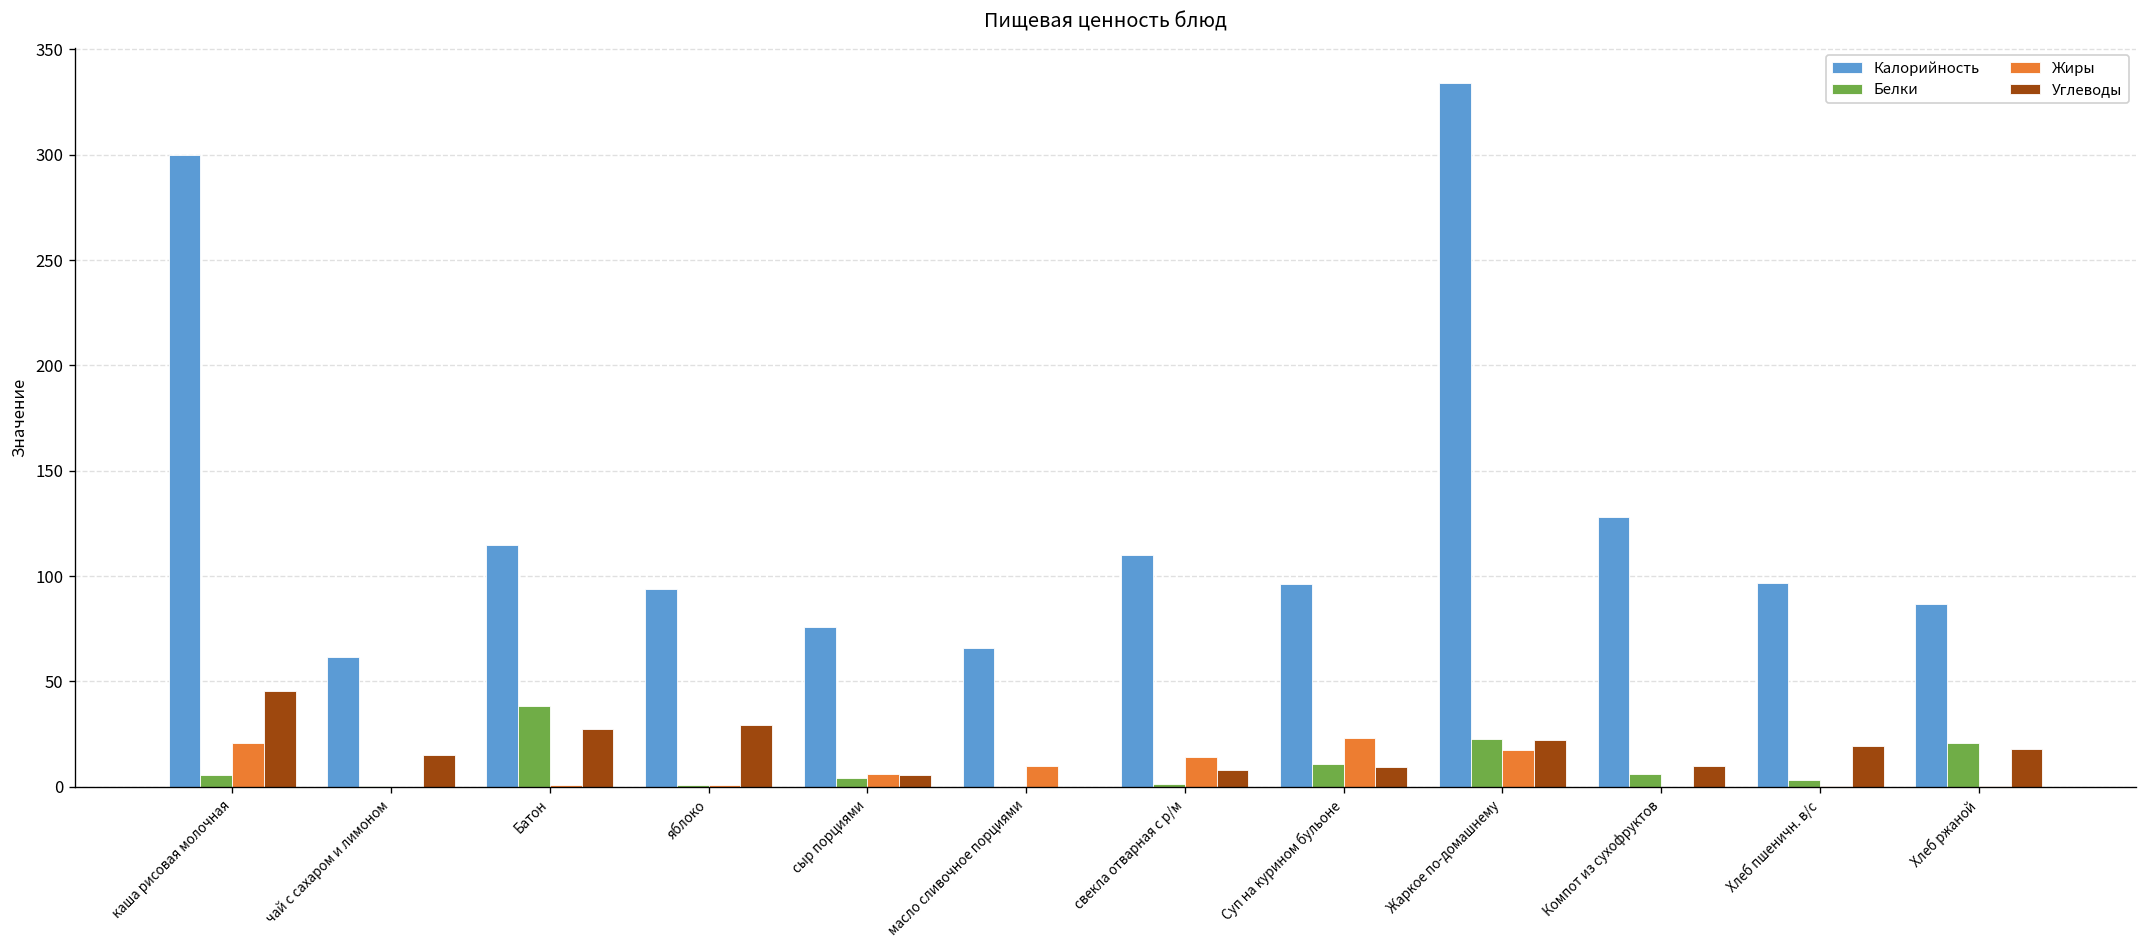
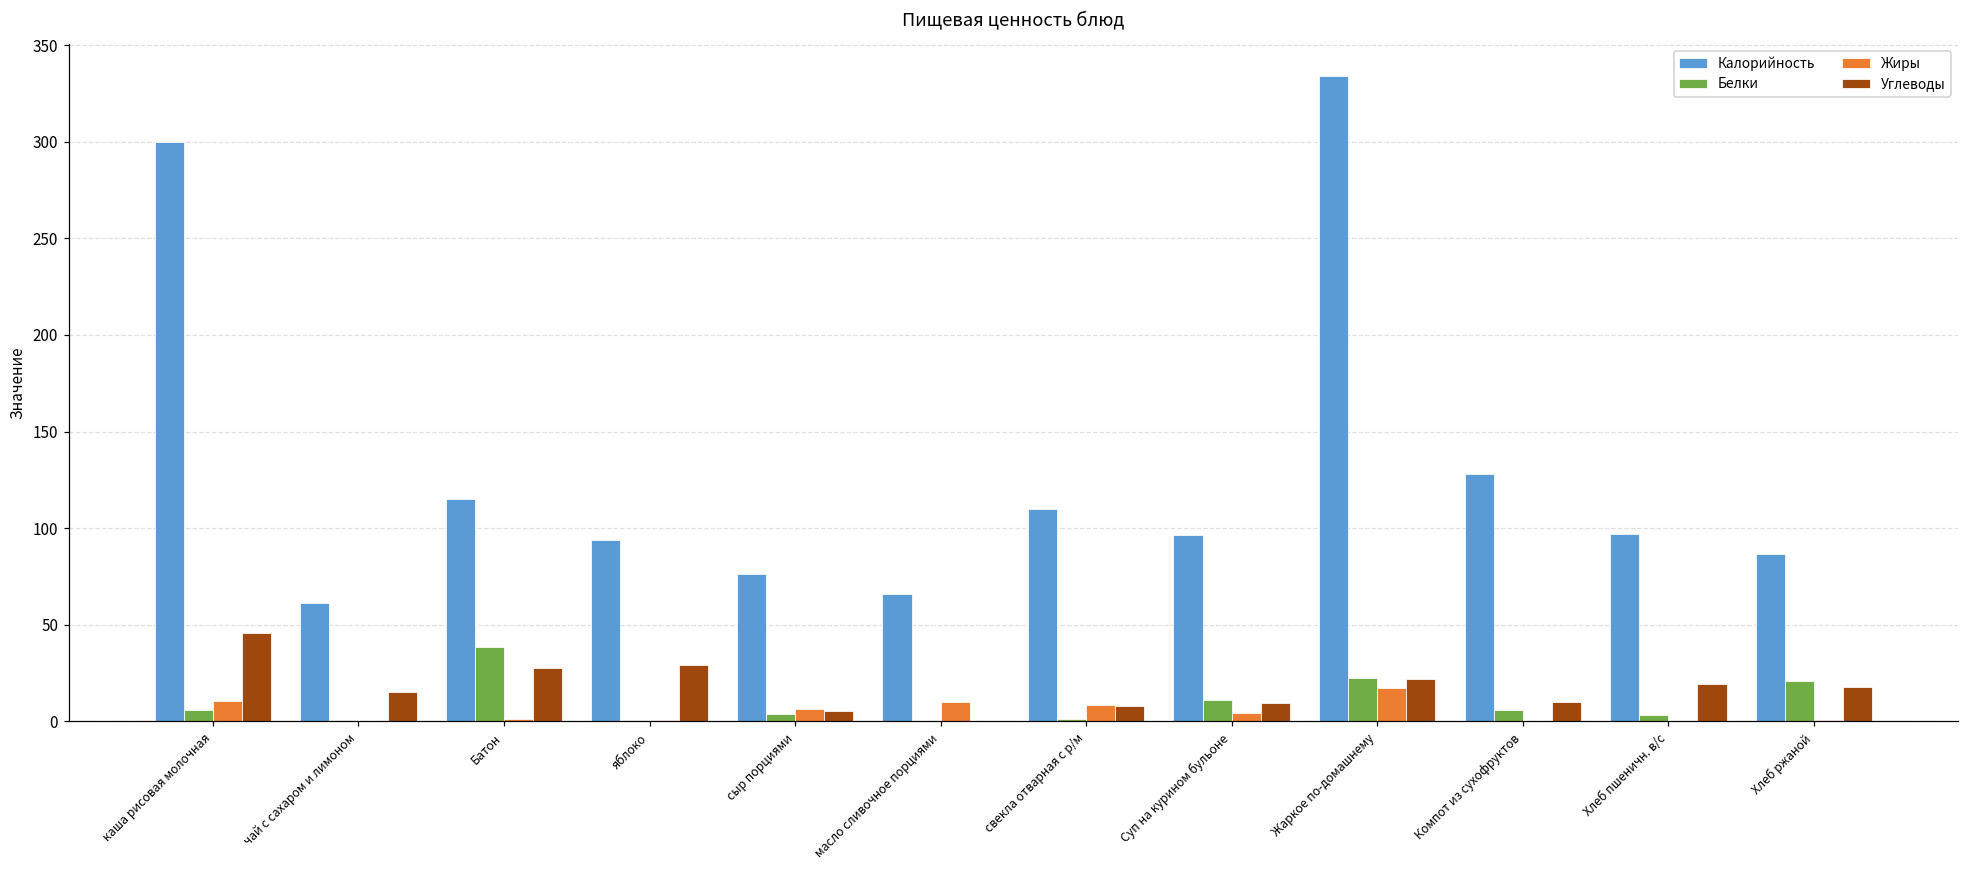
Жиры, каша рисовая молочная: 21 -> 10
Жиры, свекла отварная с р/м: 14 -> 8
Жиры, Суп на курином бульоне: 23 -> 4
